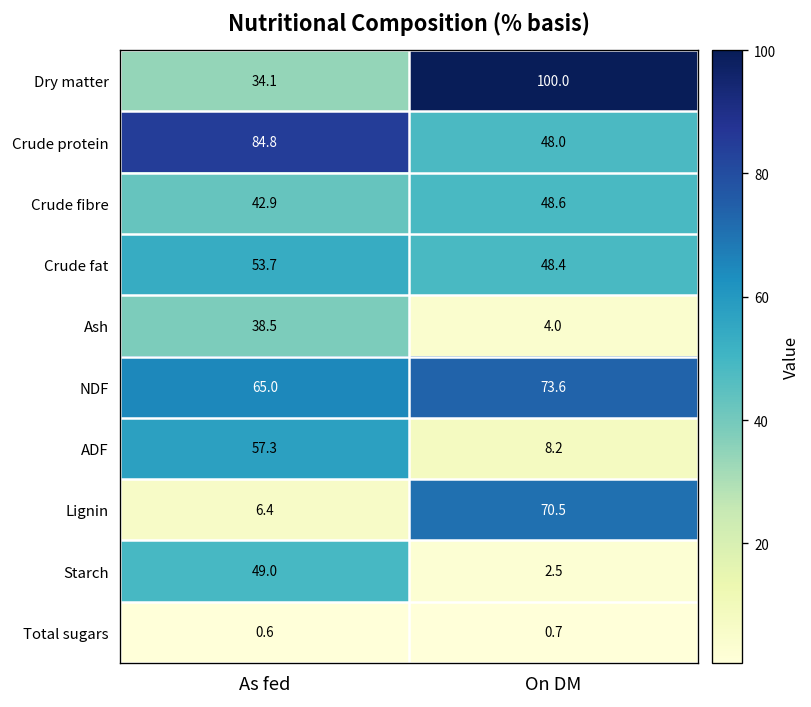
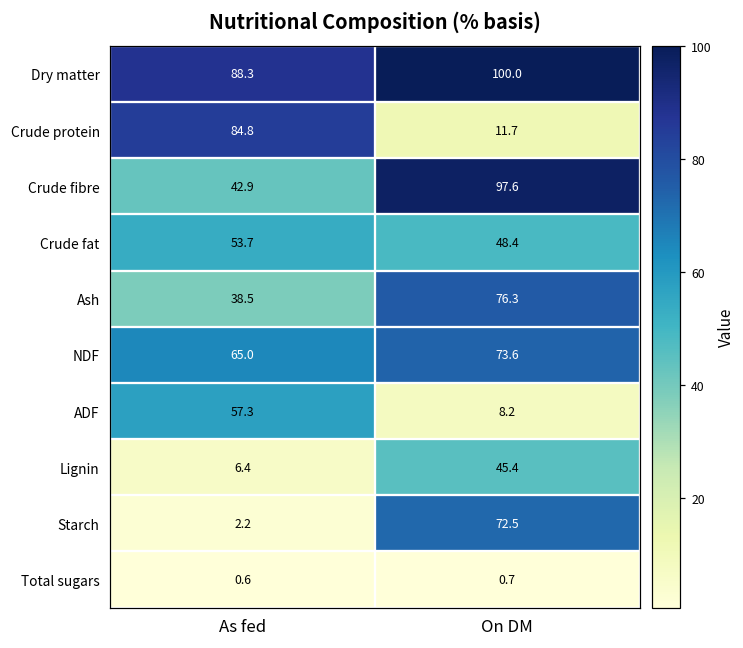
Dry matter, As fed: 34.1 -> 88.3
Crude protein, On DM: 48.0 -> 11.7
Crude fibre, On DM: 48.6 -> 97.6
Ash, On DM: 4.0 -> 76.3
Lignin, On DM: 70.5 -> 45.4
Starch, As fed: 49.0 -> 2.2
Starch, On DM: 2.5 -> 72.5
